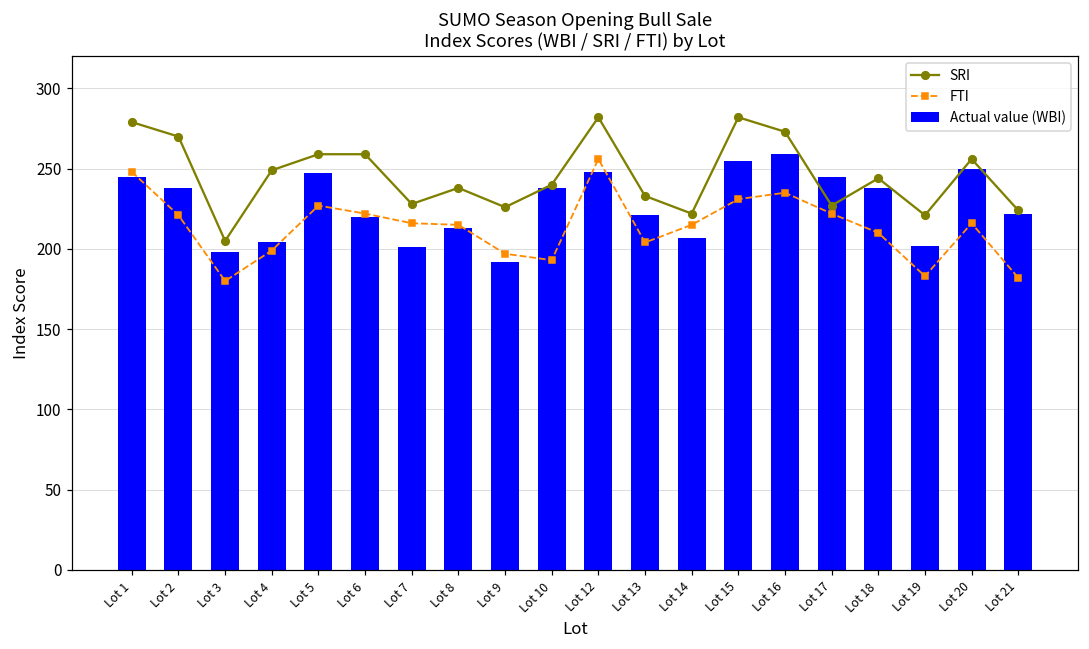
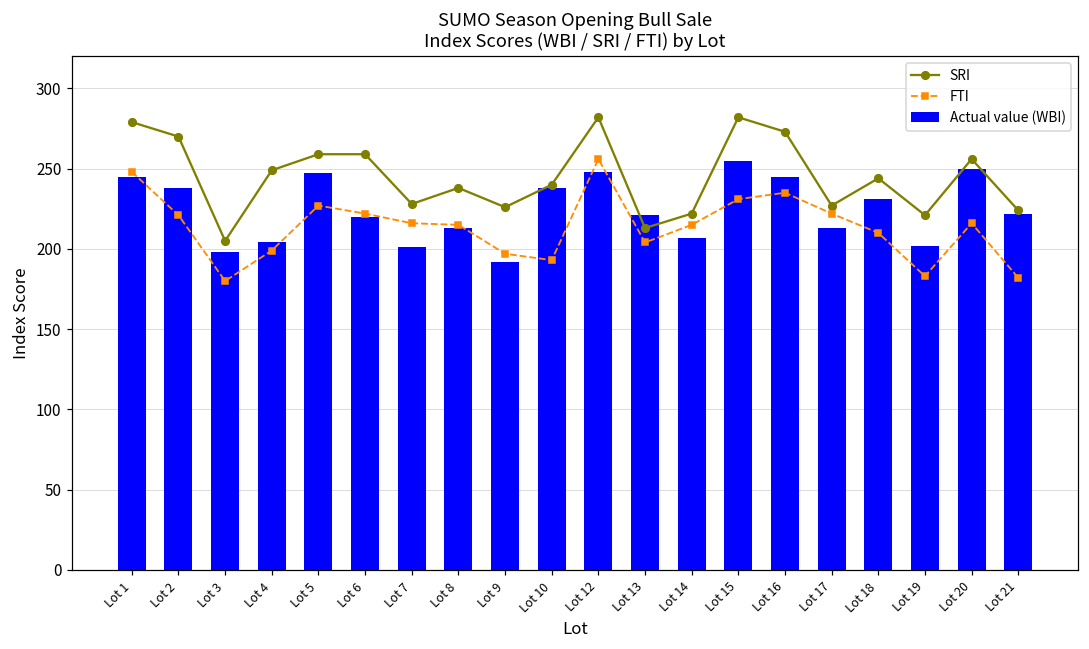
SRI, Lot 13: 233 -> 213
Actual value (WBI), Lot 16: 259 -> 245
Actual value (WBI), Lot 17: 245 -> 213
Actual value (WBI), Lot 18: 238 -> 231
